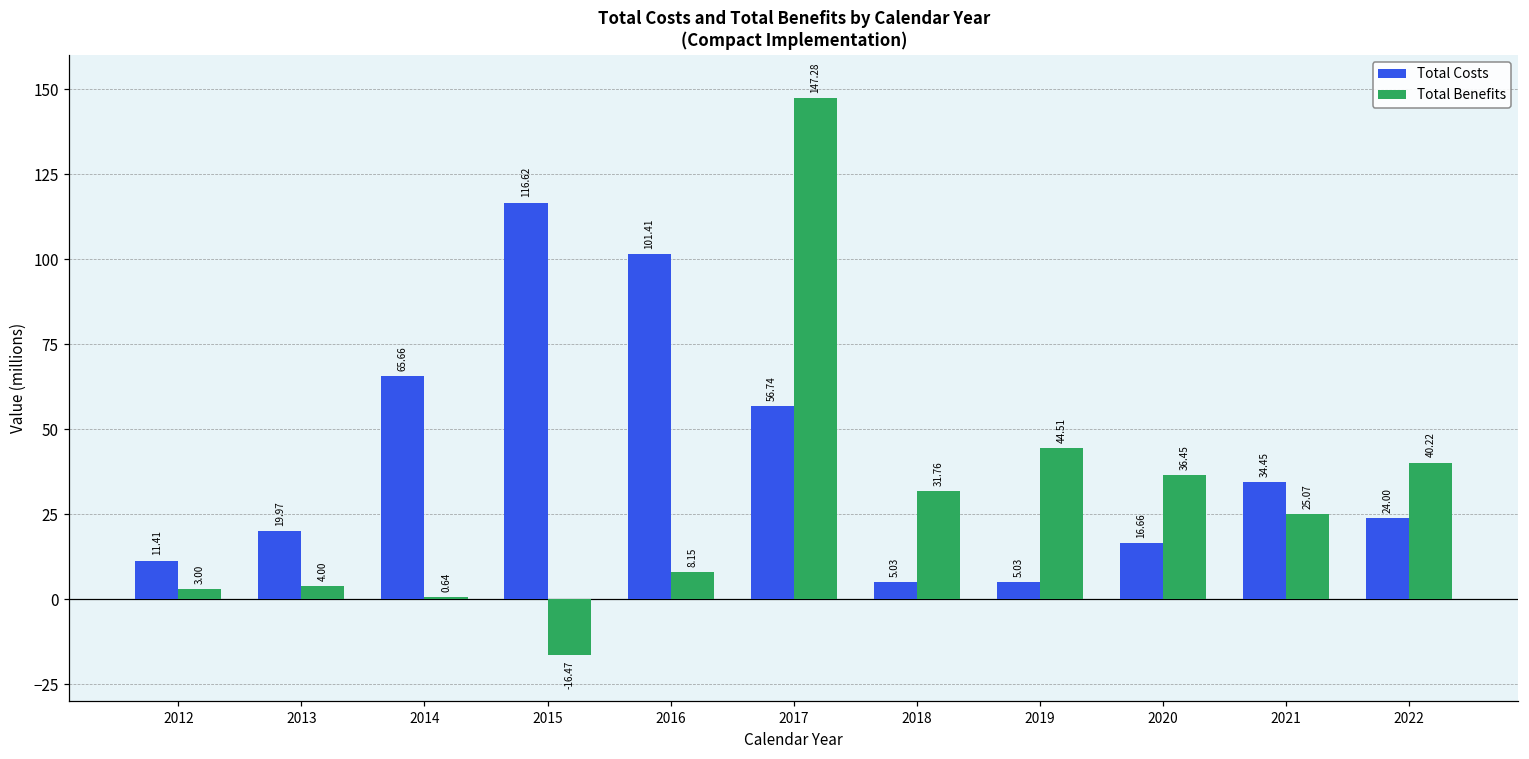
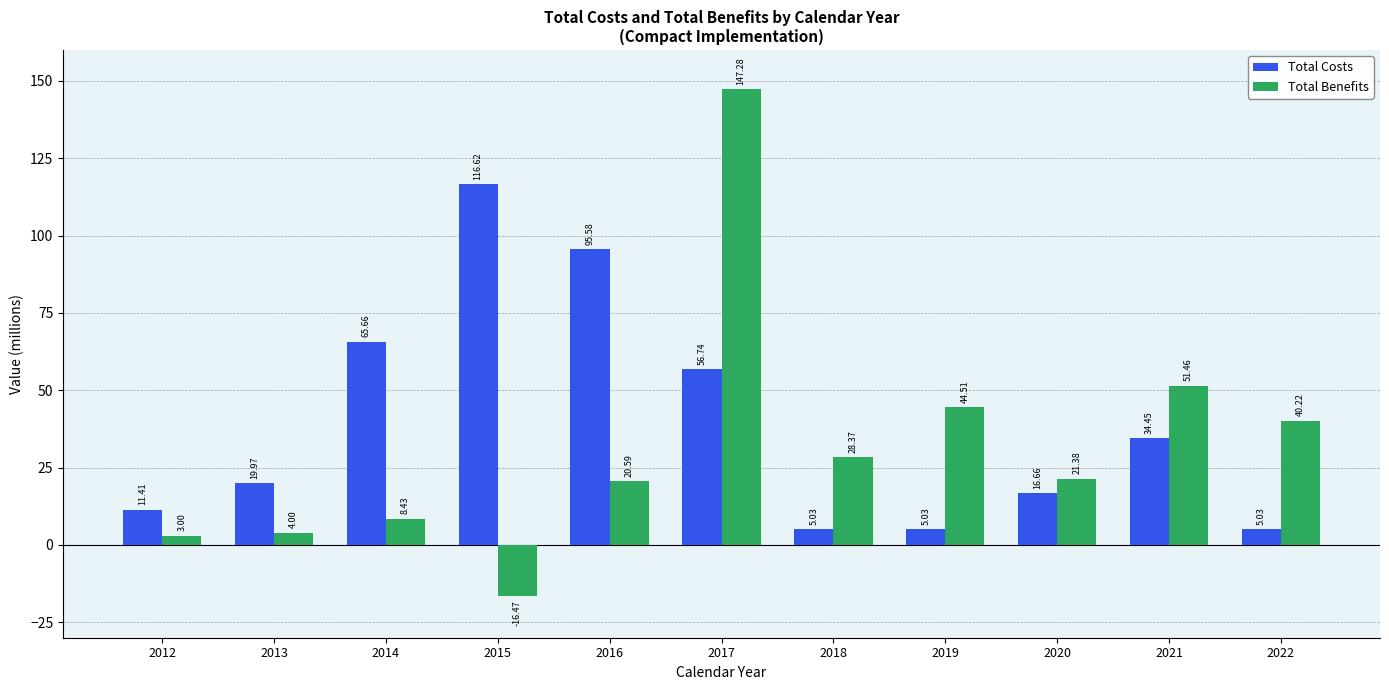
Total Benefits, 2014: 0.64 -> 8.43
Total Costs, 2016: 101.41 -> 95.58
Total Benefits, 2016: 8.15 -> 20.59
Total Benefits, 2018: 31.76 -> 28.37
Total Benefits, 2020: 36.45 -> 21.38
Total Benefits, 2021: 25.07 -> 51.46
Total Costs, 2022: 24.00 -> 5.03
